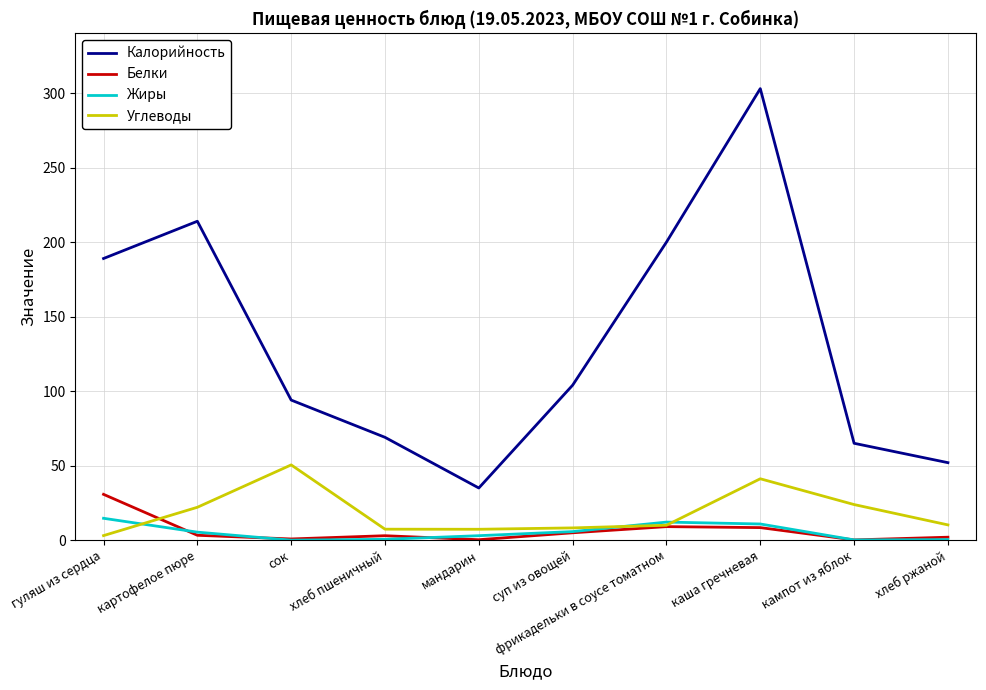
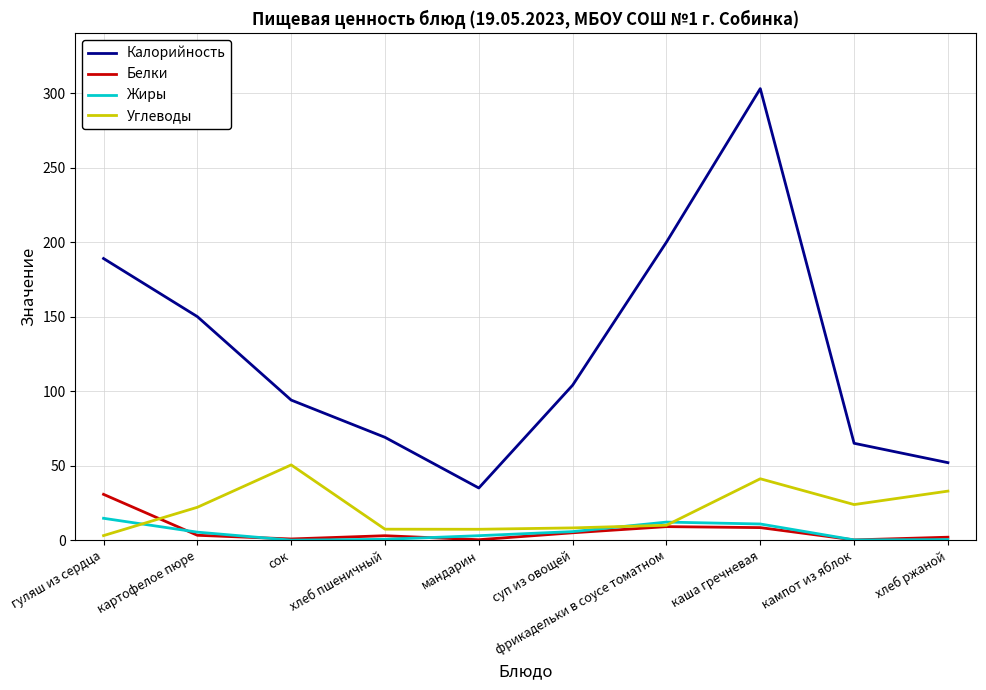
Калорийность, картофелое пюре: 214 -> 150
Углеводы, хлеб ржаной: 10 -> 33
